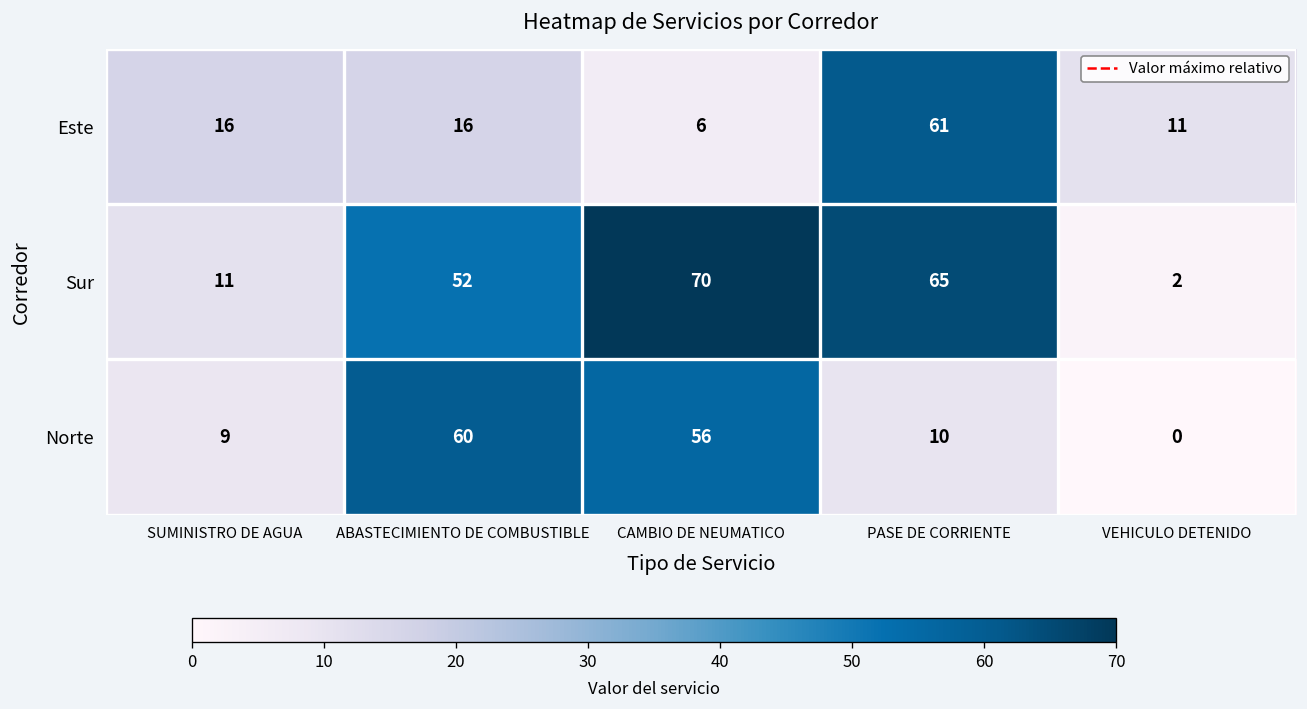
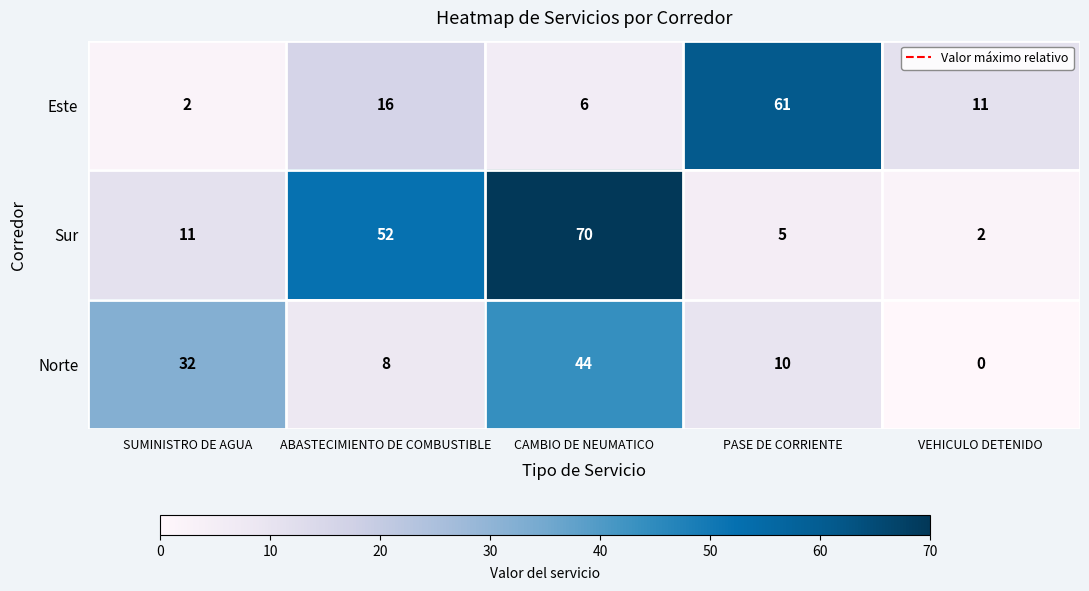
Este, SUMINISTRO DE AGUA: 16 -> 2
Sur, PASE DE CORRIENTE: 65 -> 5
Norte, SUMINISTRO DE AGUA: 9 -> 32
Norte, ABASTECIMIENTO DE COMBUSTIBLE: 60 -> 8
Norte, CAMBIO DE NEUMATICO: 56 -> 44
